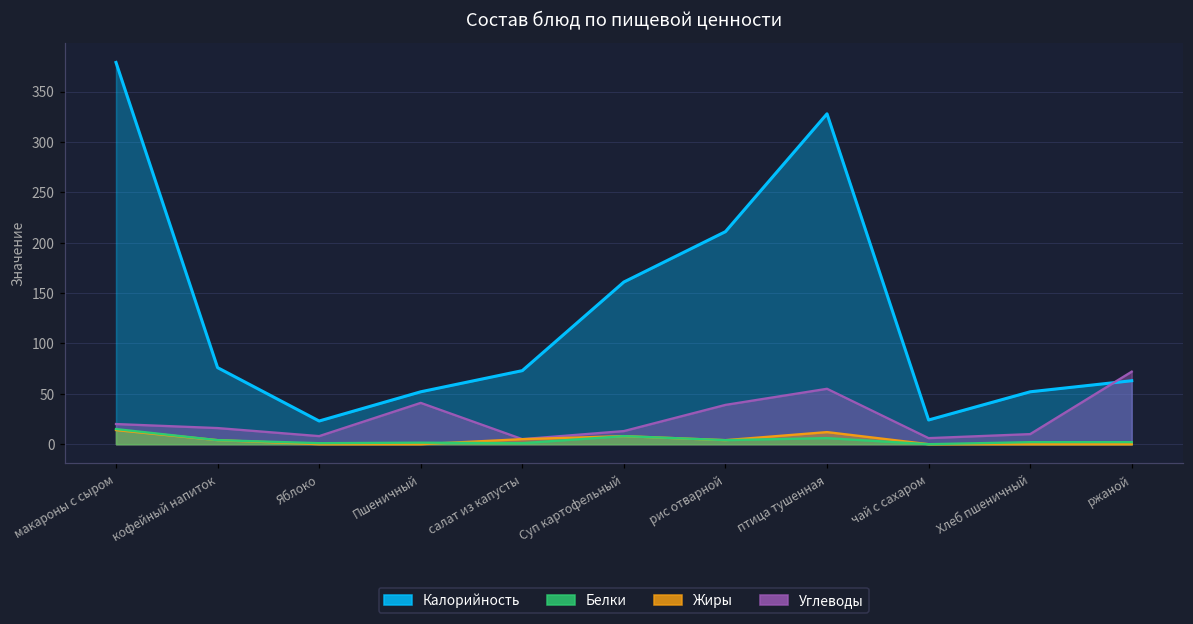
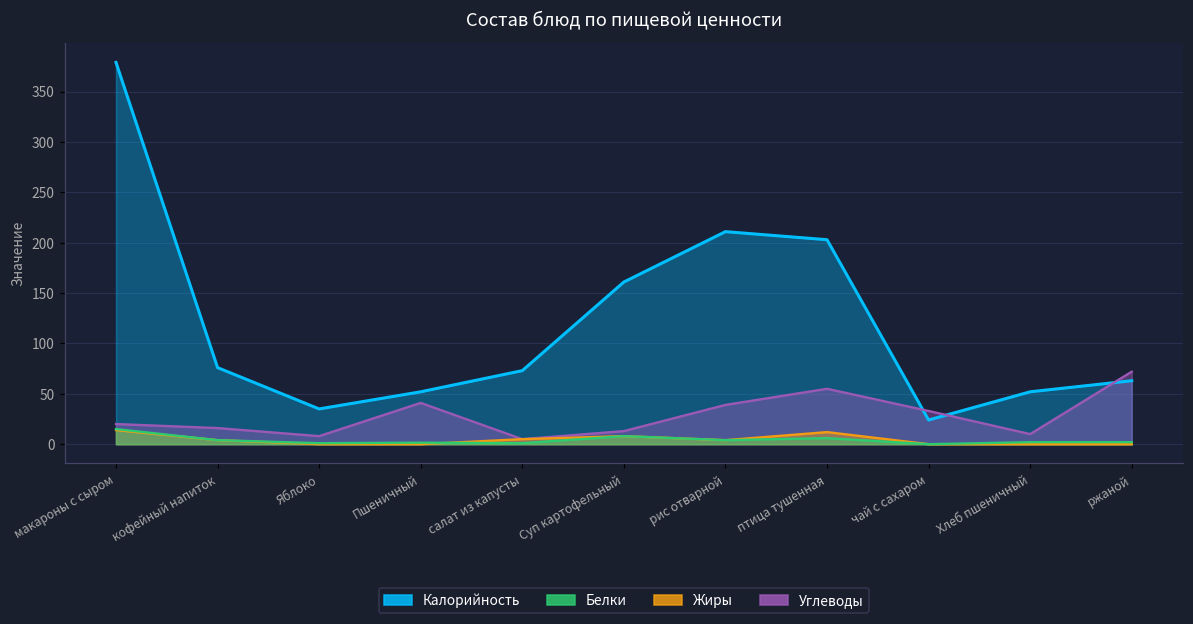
Калорийность, Яблоко: 20 -> 40
Калорийность, птица тушенная: 330 -> 200
Углеводы, чай с сахаром: 10 -> 30
